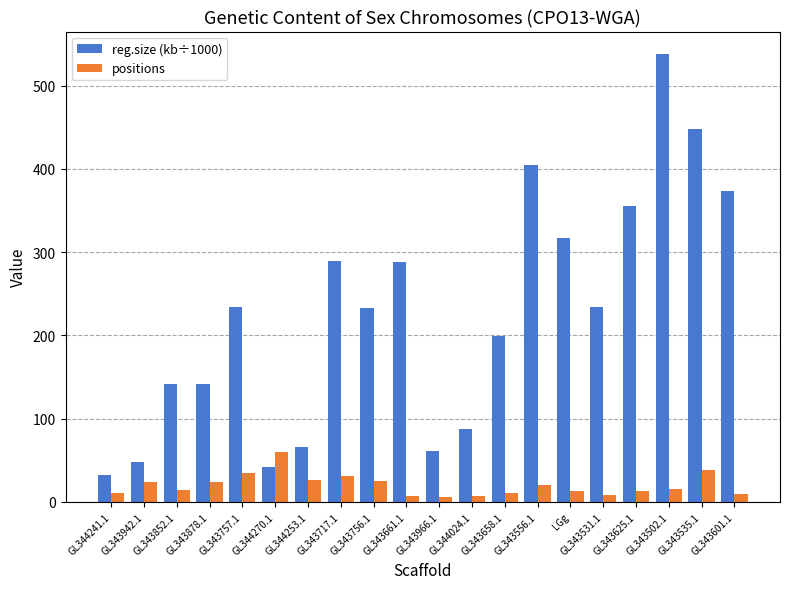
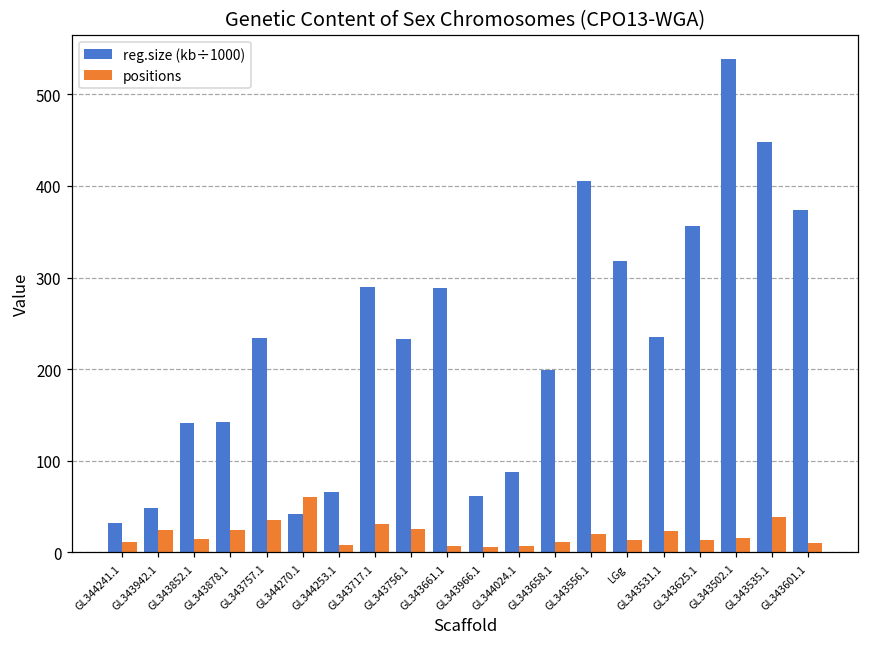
positions, GL344253.1: 30 -> 10
positions, GL343531.1: 10 -> 20
